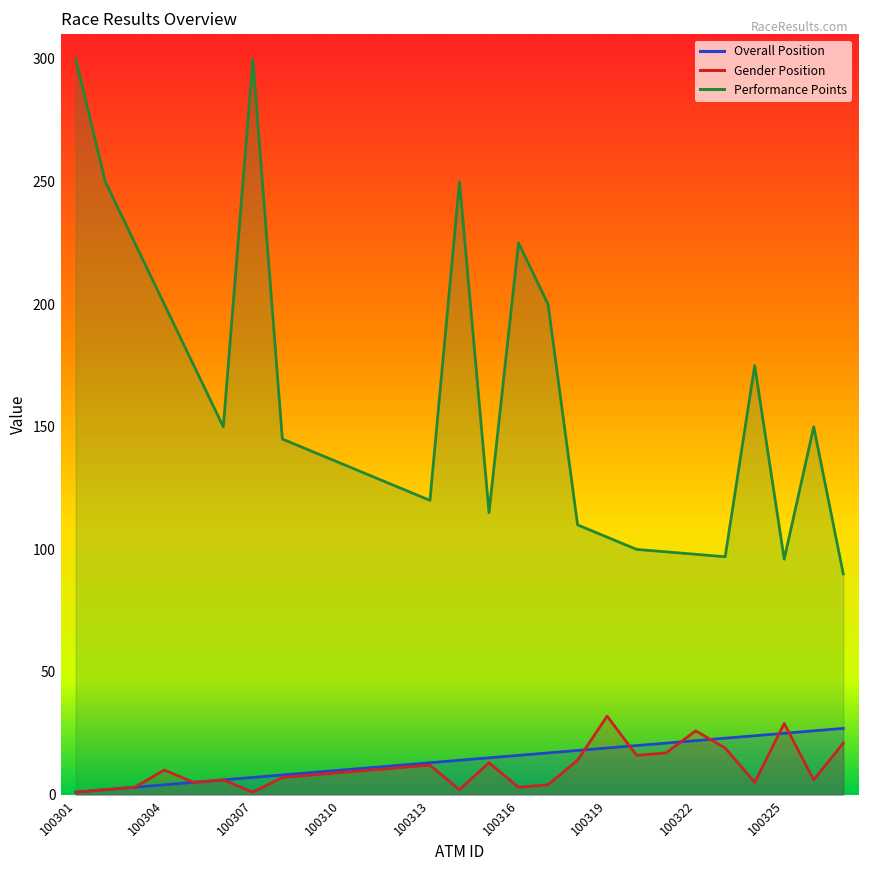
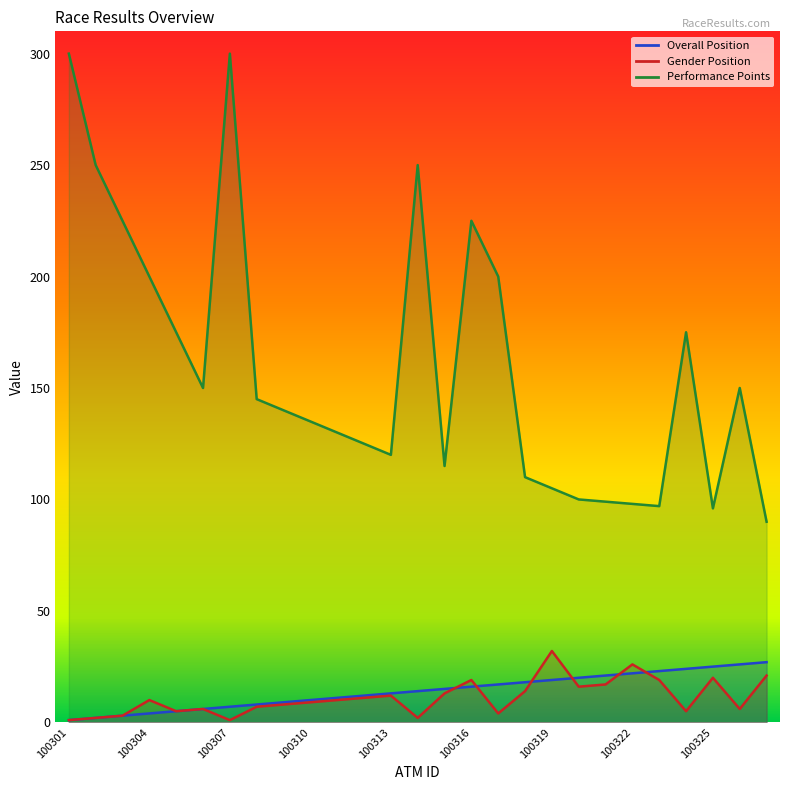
Gender Position, 100316: 3 -> 19
Gender Position, 100325: 29 -> 20
